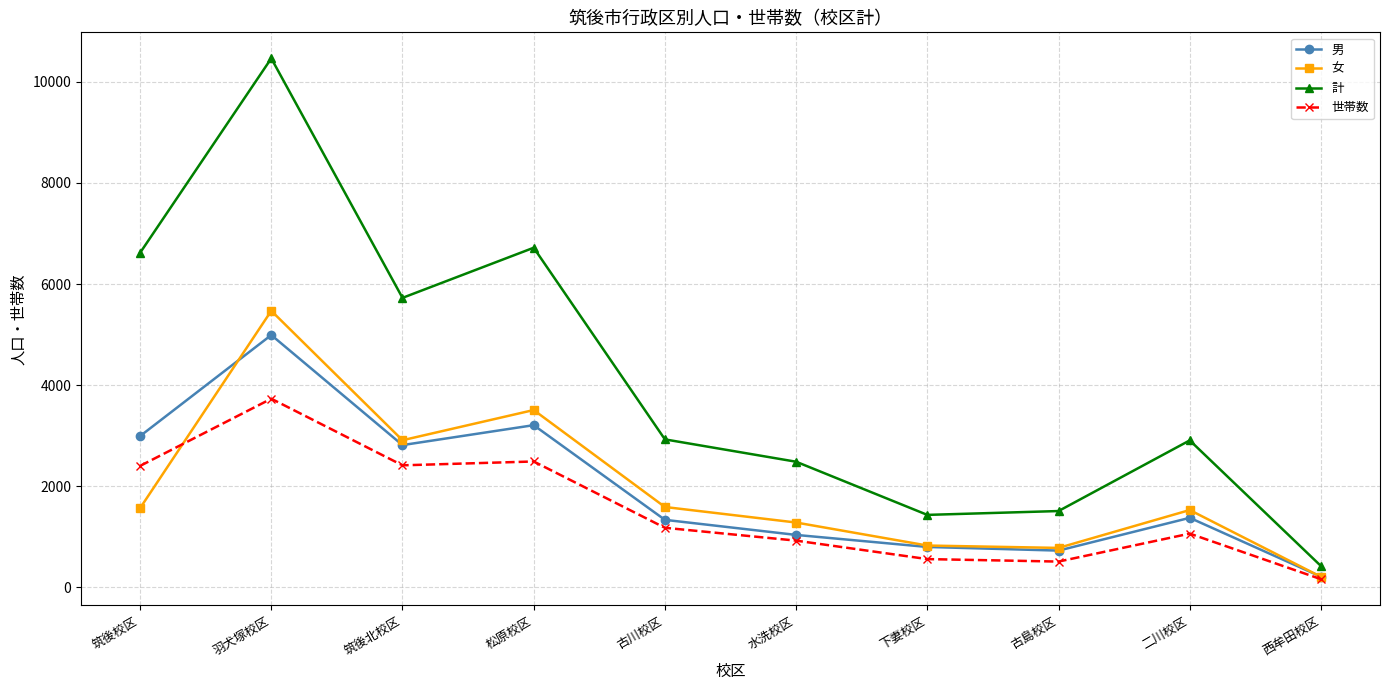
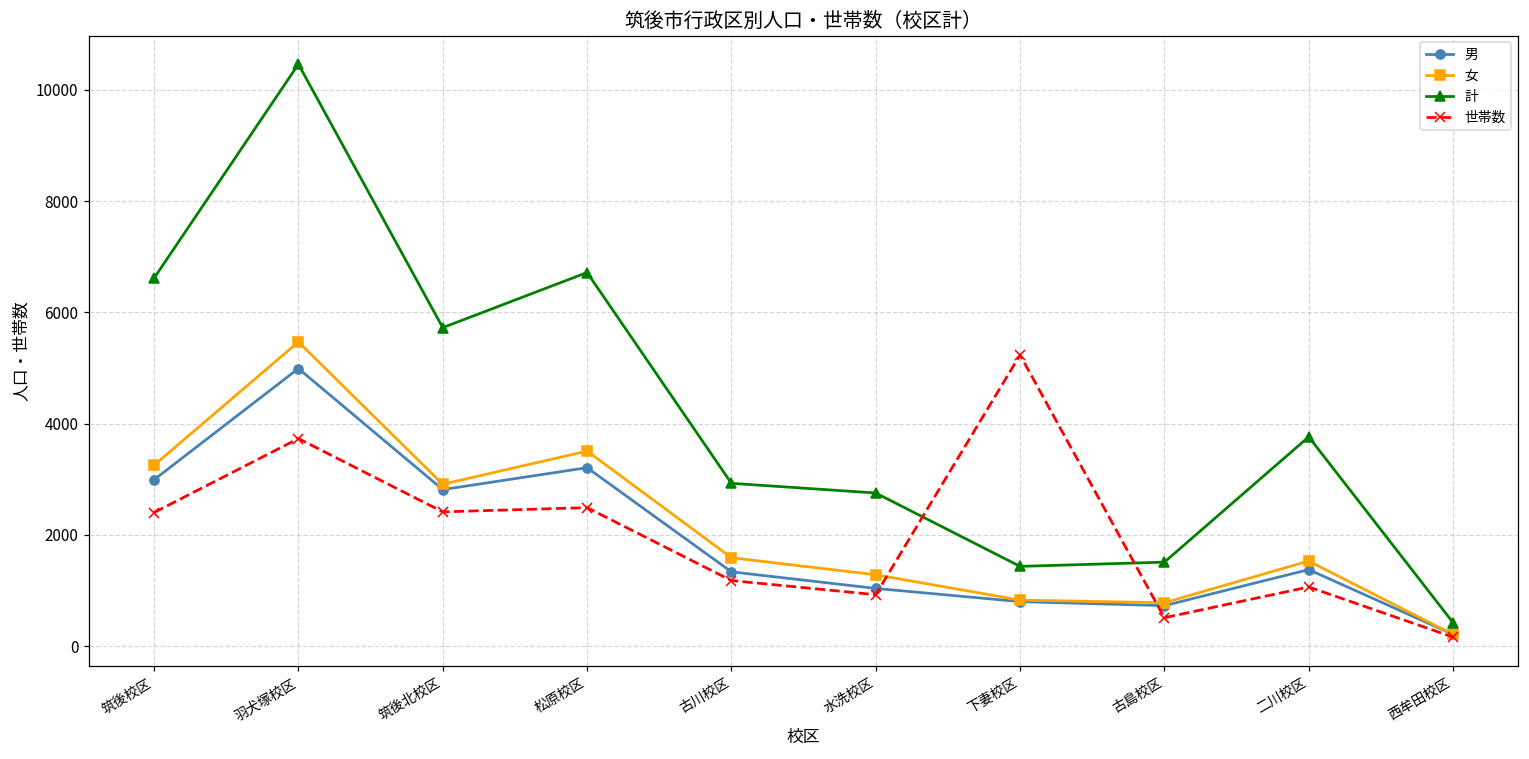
女, 筑後校区: 1600 -> 3300
計, 水洗校区: 2500 -> 2800
世帯数, 下妻校区: 600 -> 5200
計, 二川校区: 2900 -> 3800
